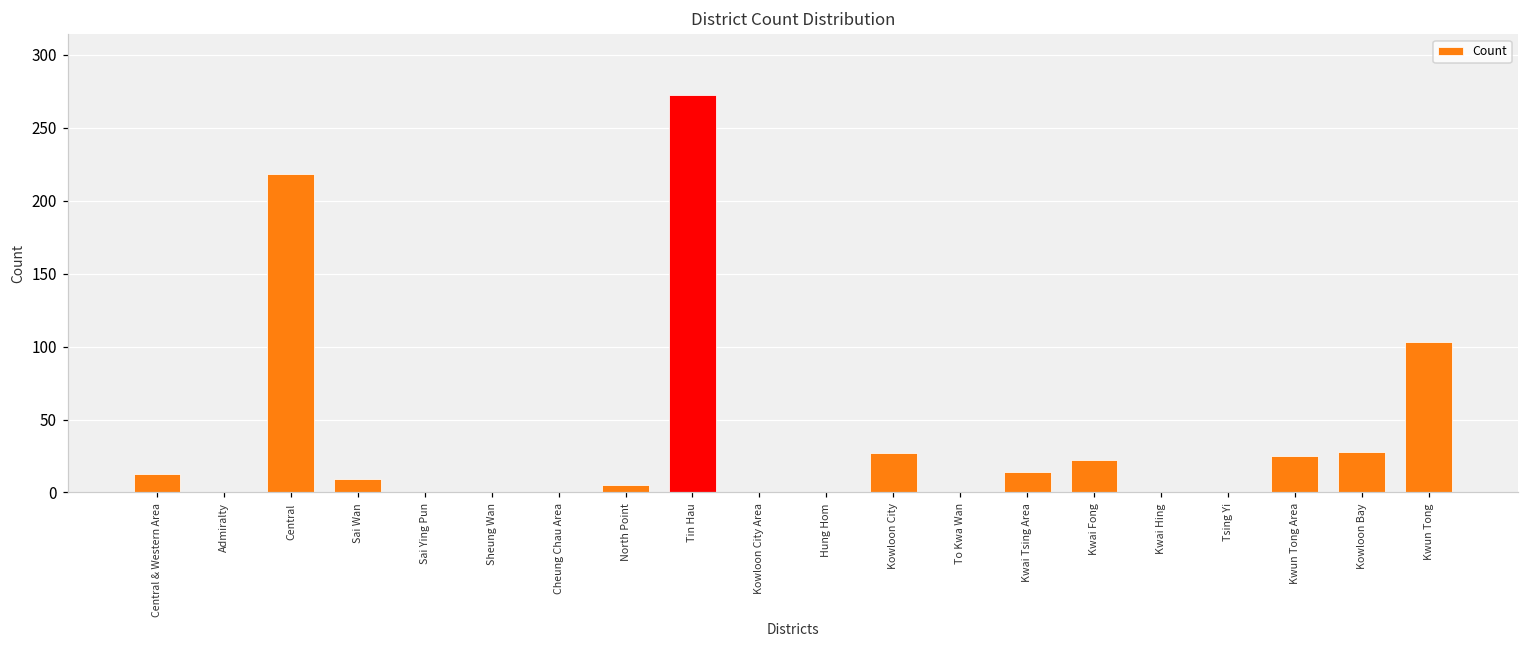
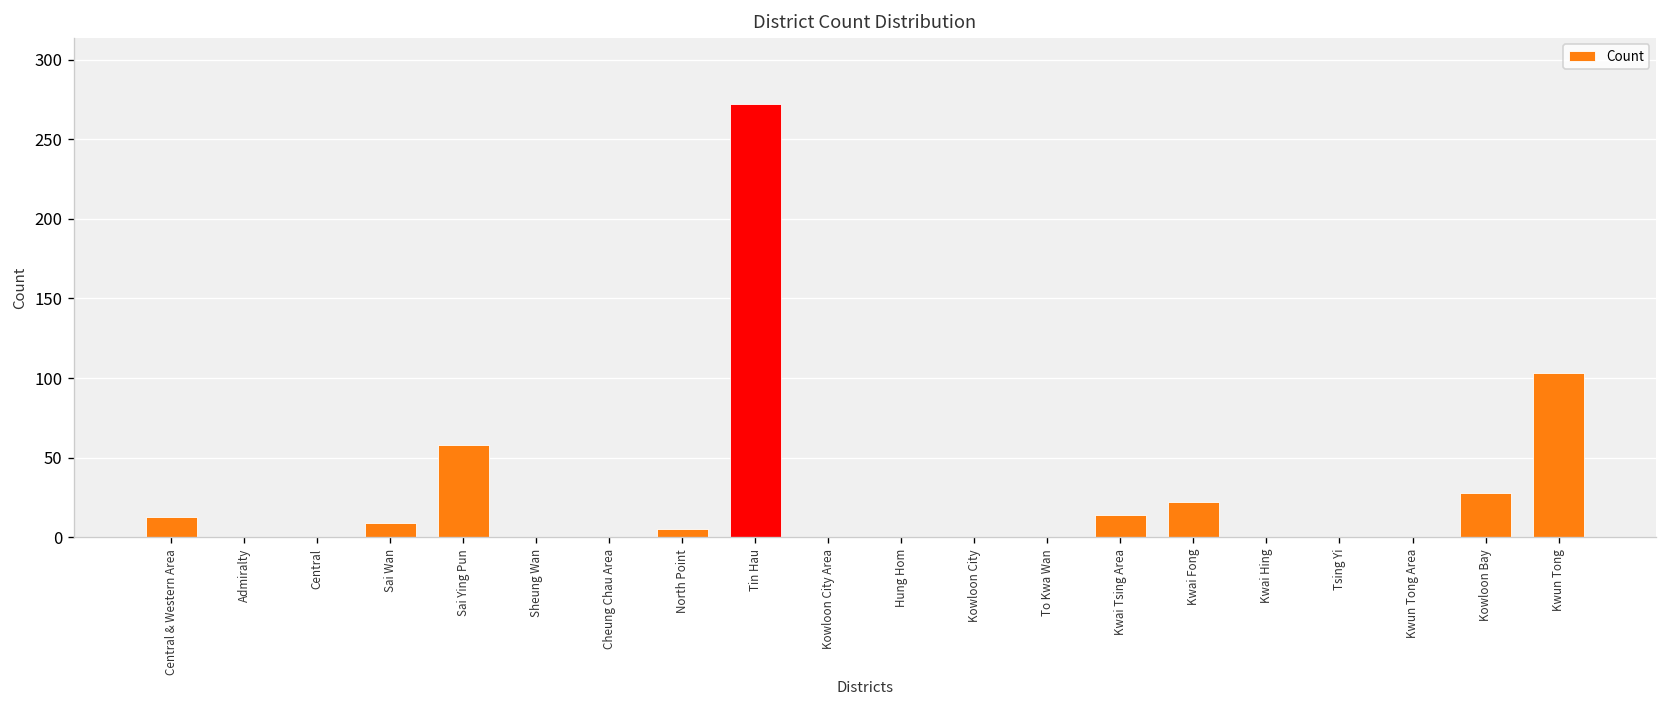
Central: 218 -> 0
Sai Ying Pun: 0 -> 58
Kowloon City: 27 -> 0
Kwun Tong Area: 25 -> 0
